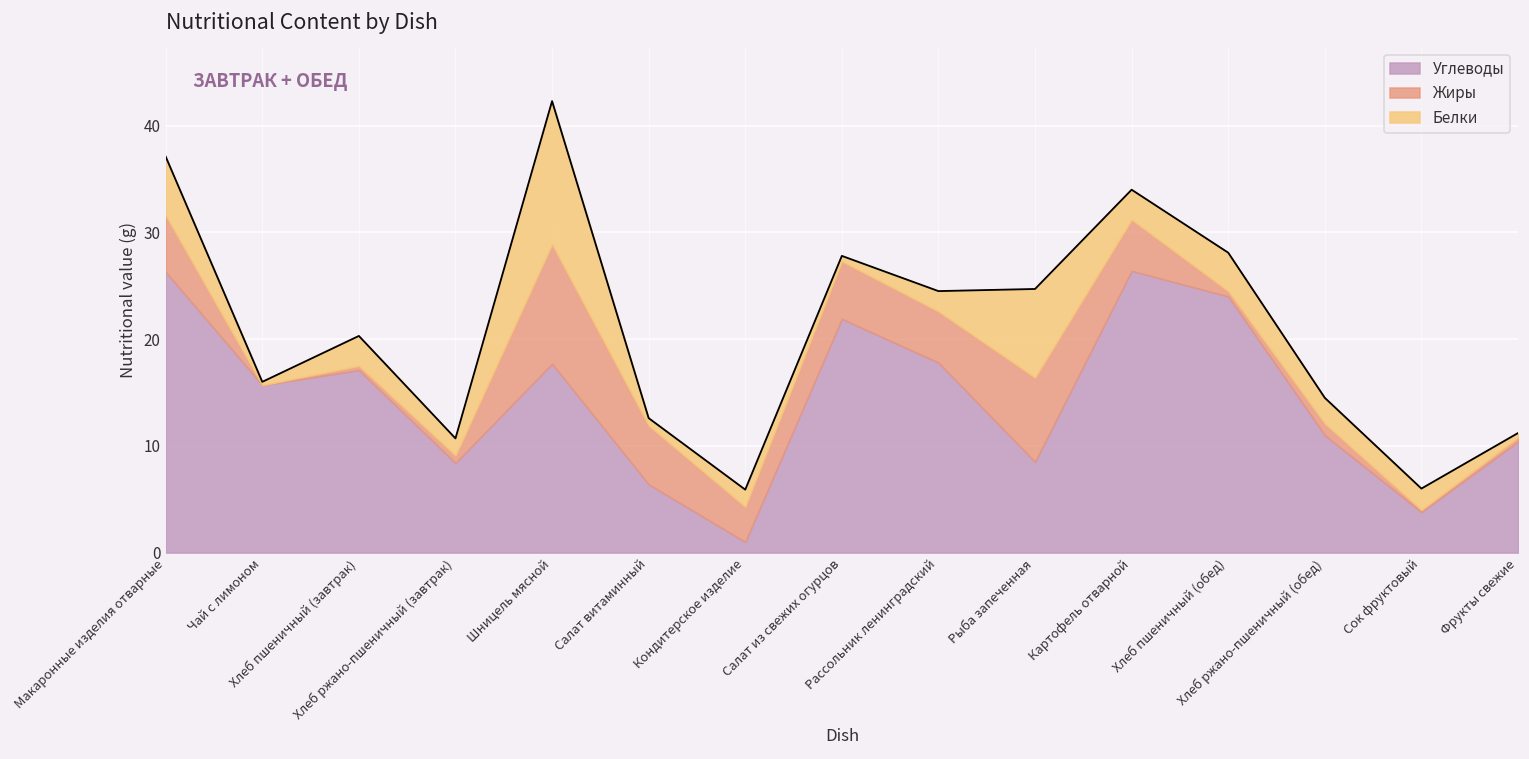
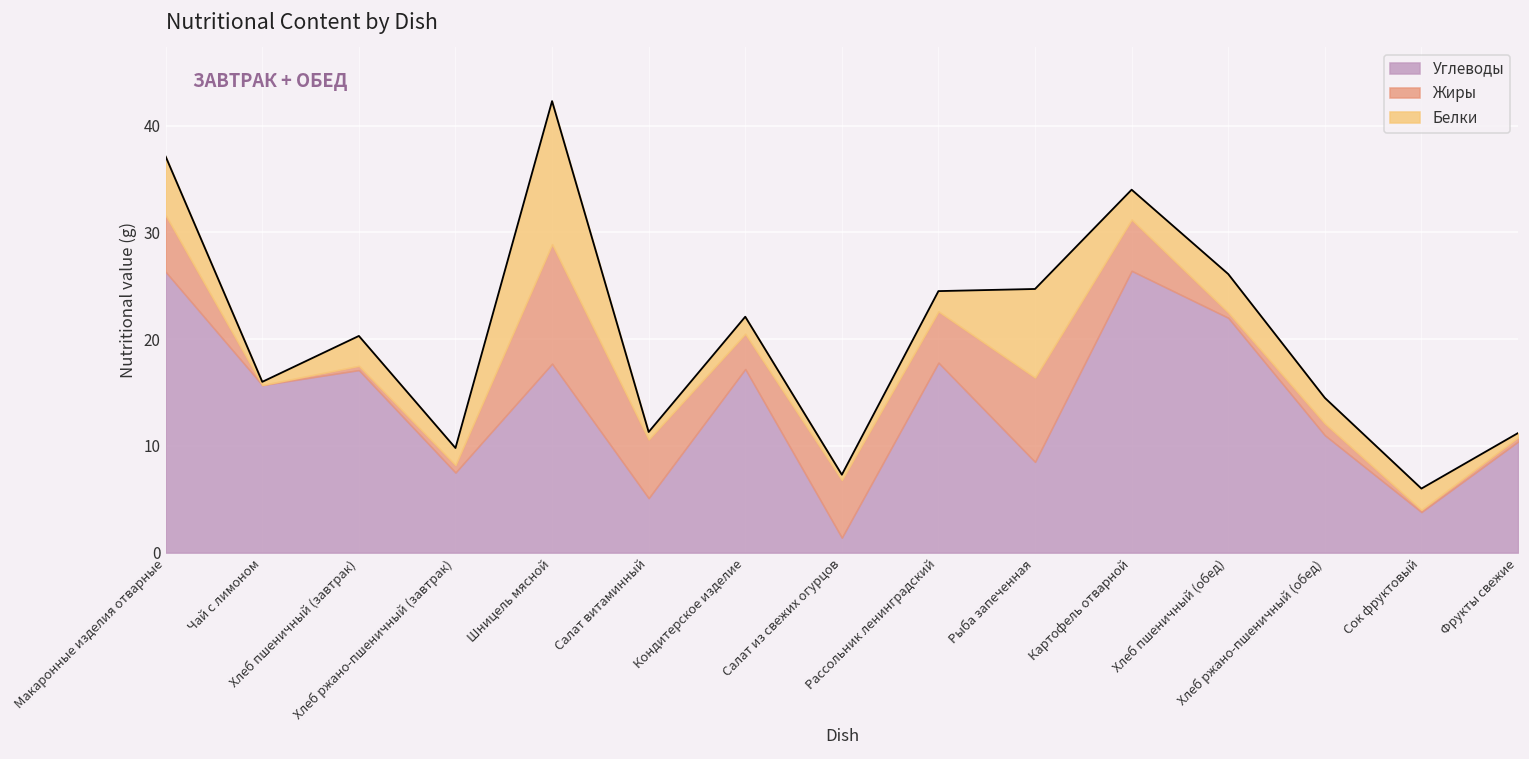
Углеводы, Хлеб ржано-пшеничный (завтрак): 8.4 -> 7.5
Углеводы, Салат витаминный: 6 -> 5
Углеводы, Кондитерское изделие: 1 -> 17
Углеводы, Салат из свежих огурцов: 22 -> 1
Углеводы, Хлеб пшеничный (обед): 24 -> 22
